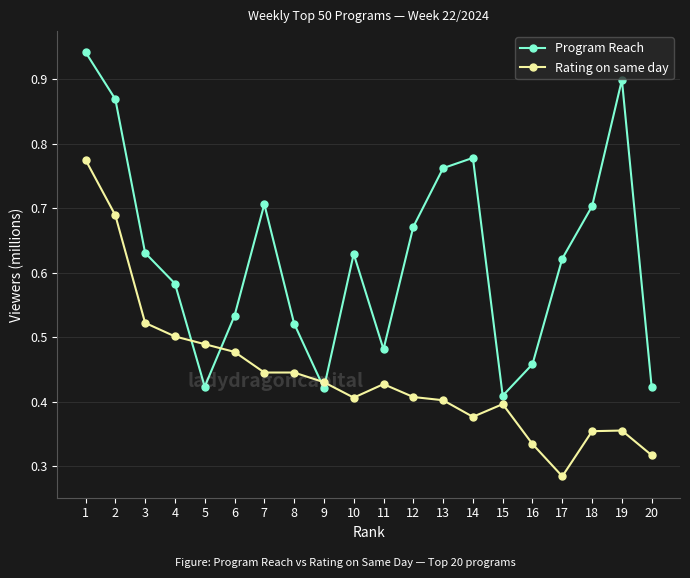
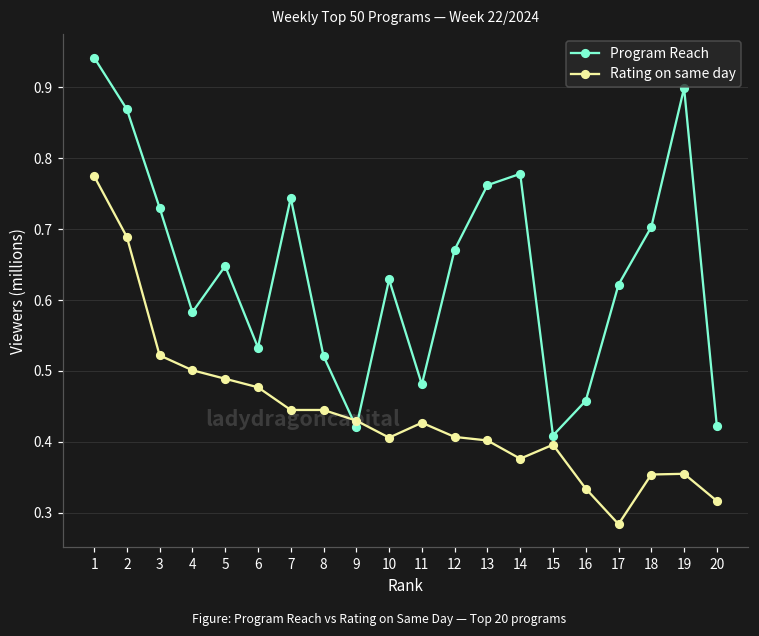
Program Reach, 3: 0.63 -> 0.73
Program Reach, 5: 0.42 -> 0.65
Program Reach, 7: 0.71 -> 0.74
